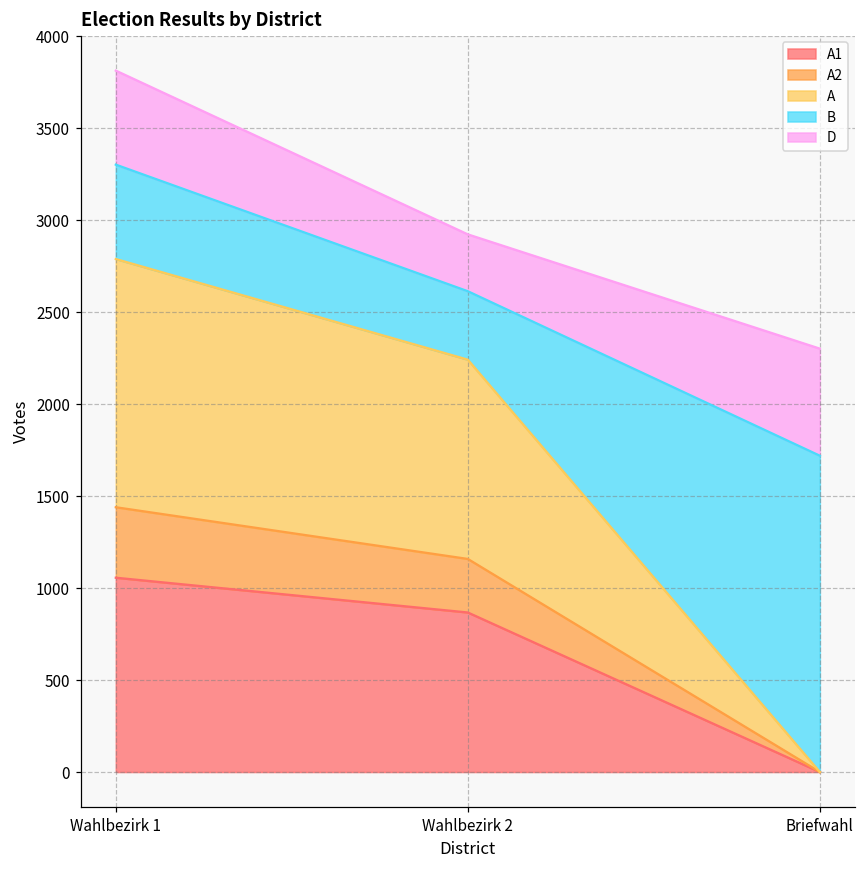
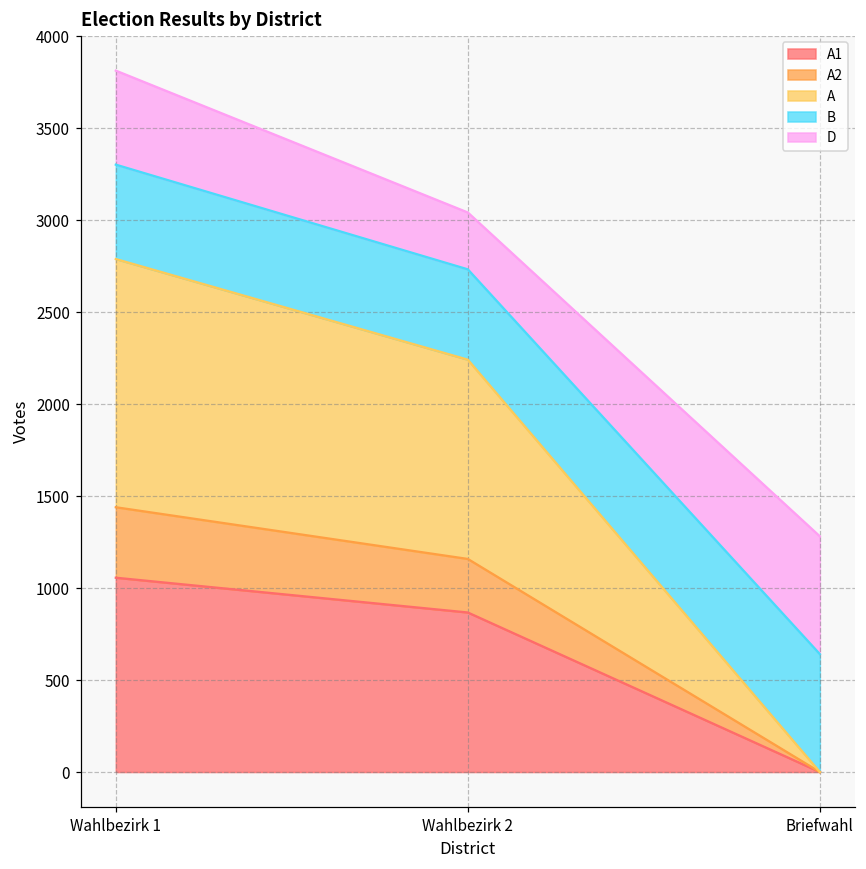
B, Wahlbezirk 2: 370 -> 490
B, Briefwahl: 1720 -> 640
D, Briefwahl: 580 -> 640
